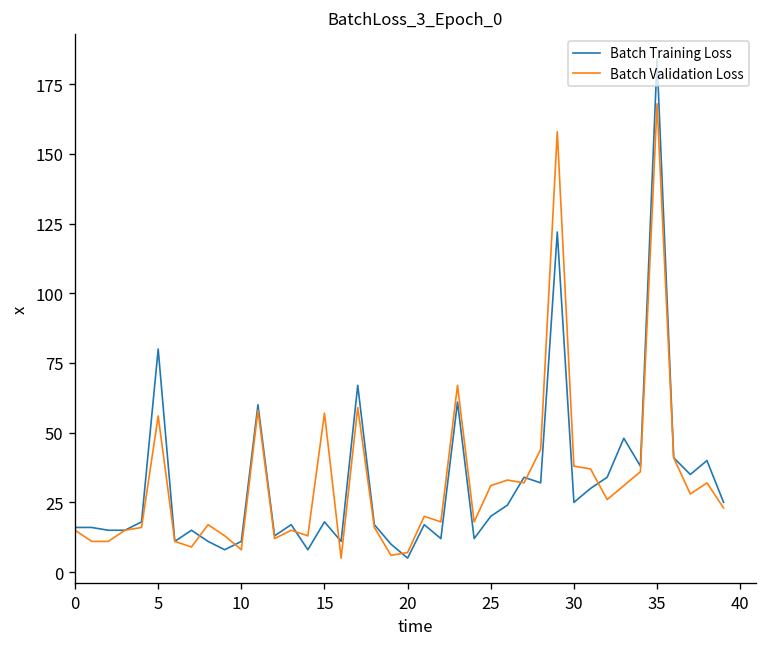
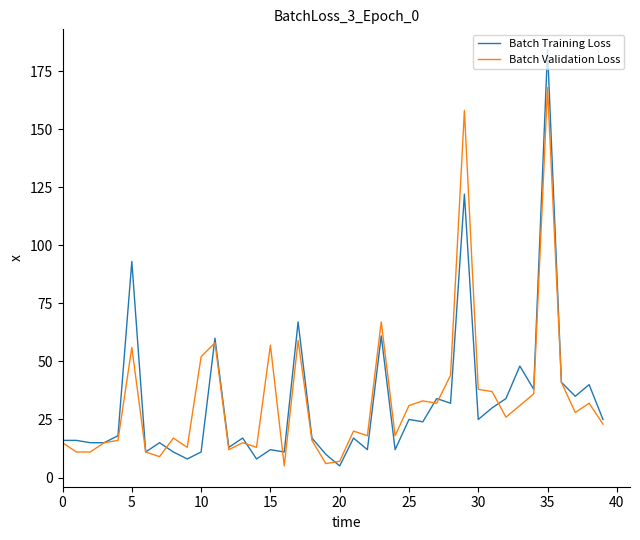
Batch Training Loss, 5: 80 -> 93
Batch Validation Loss, 10: 8 -> 52
Batch Training Loss, 15: 18 -> 12
Batch Training Loss, 25: 20 -> 25
